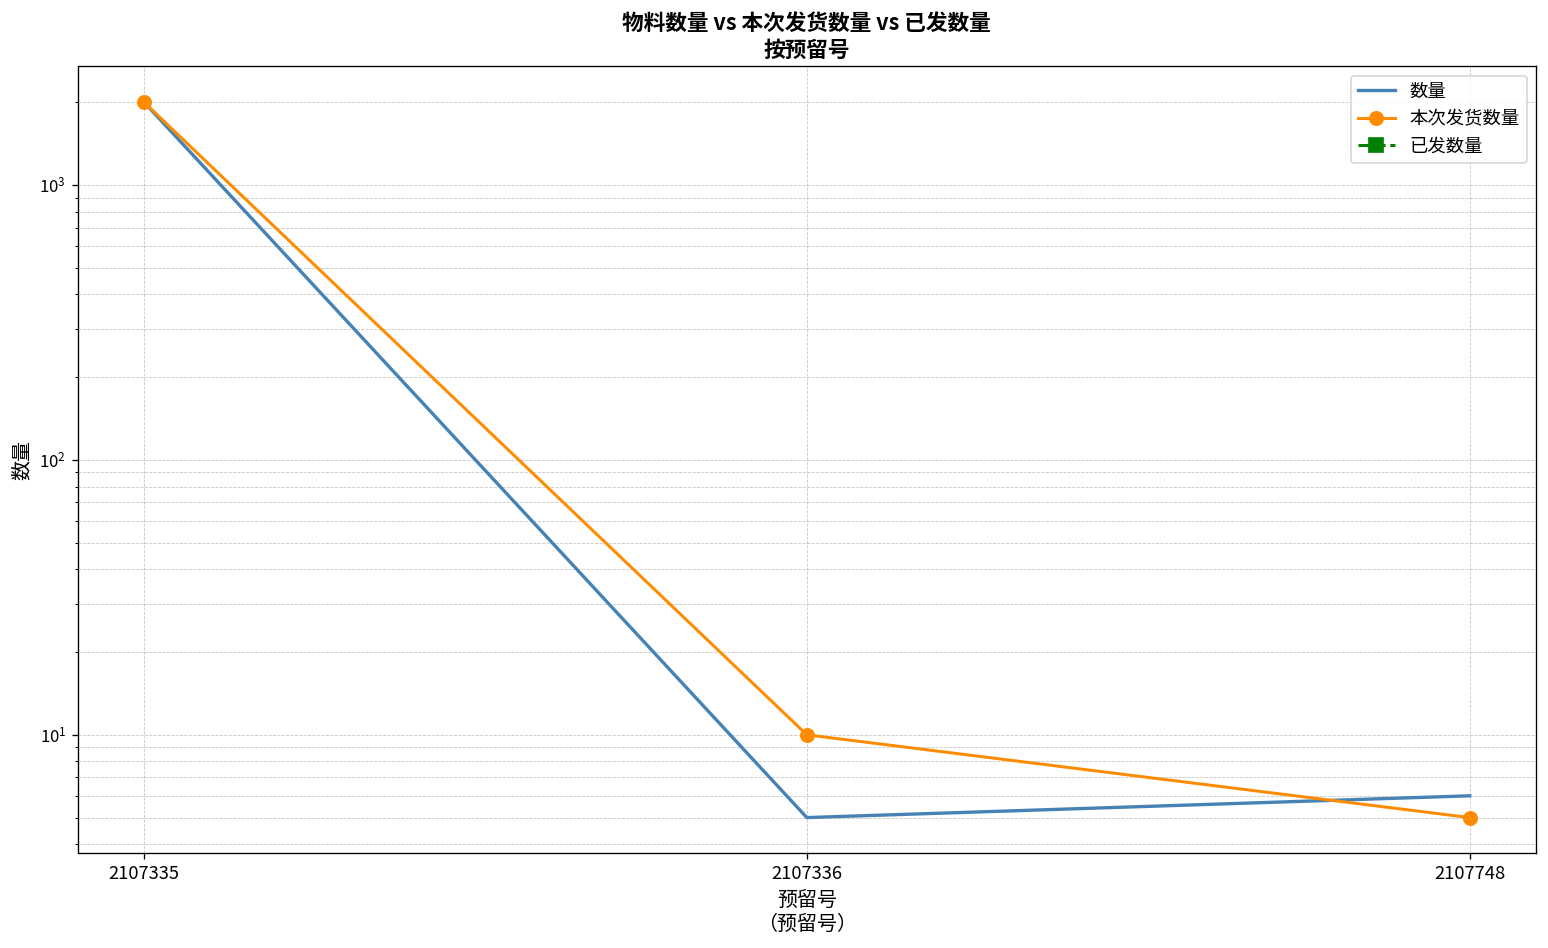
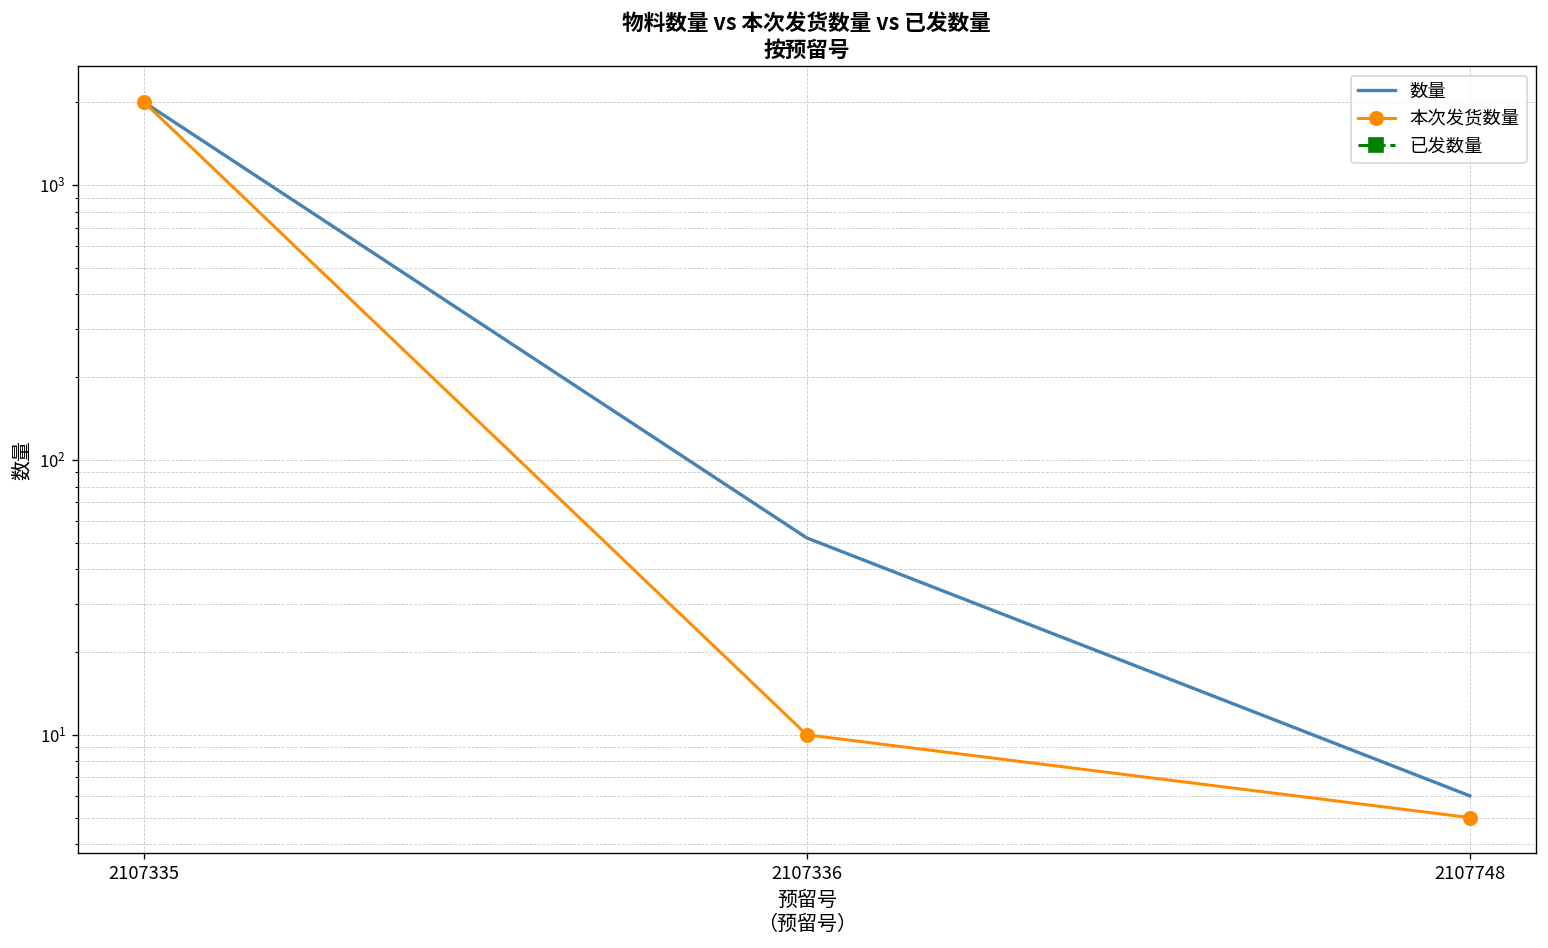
数量, 2107336: 5 -> 52
